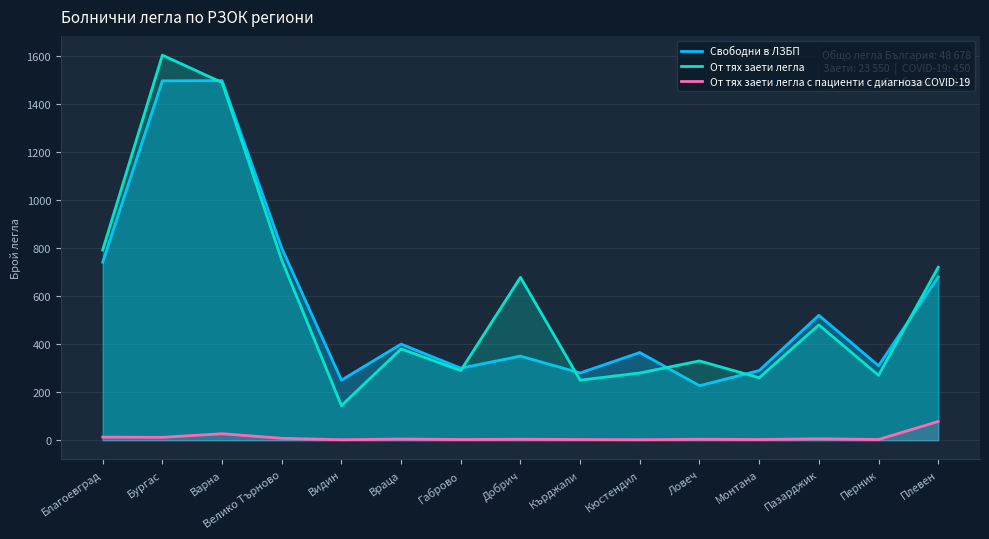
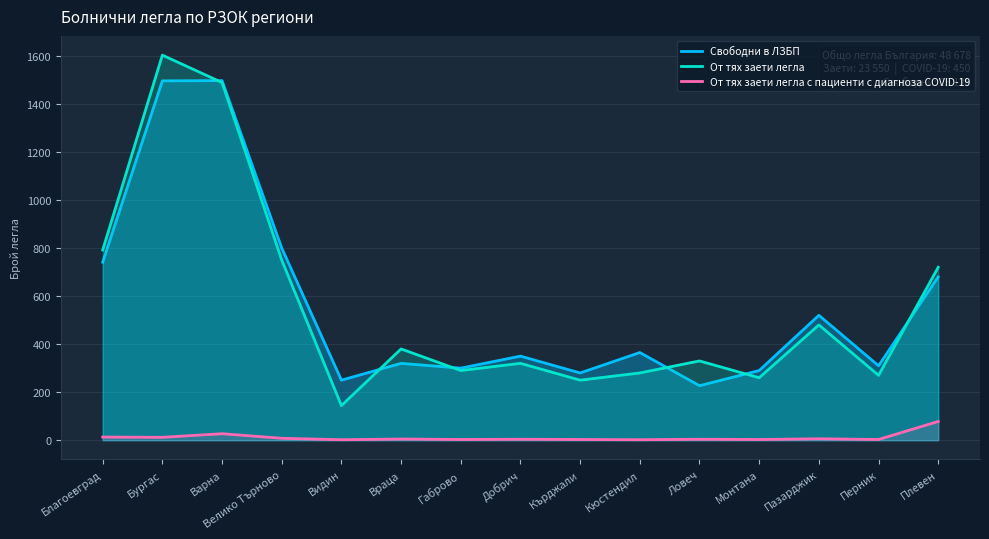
Свободни в ЛЗБП, Враца: 400 -> 320
От тях заети легла, Добрич: 680 -> 320
